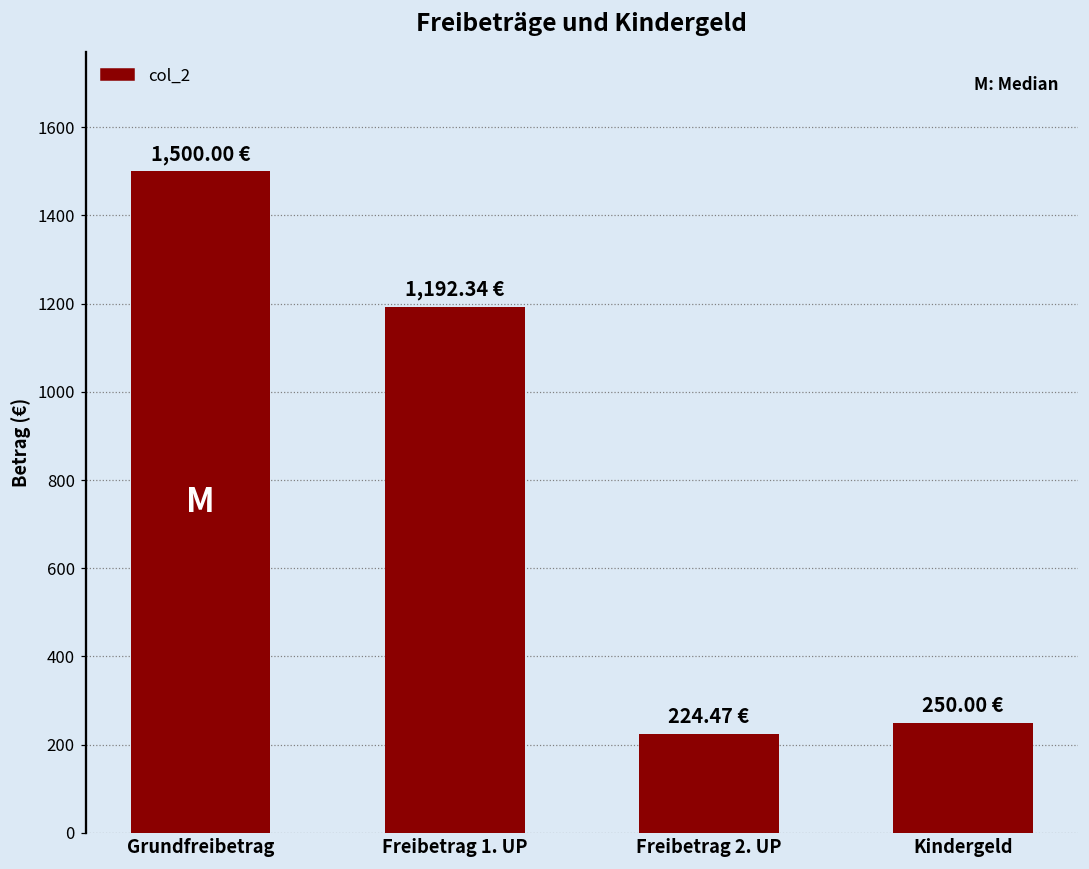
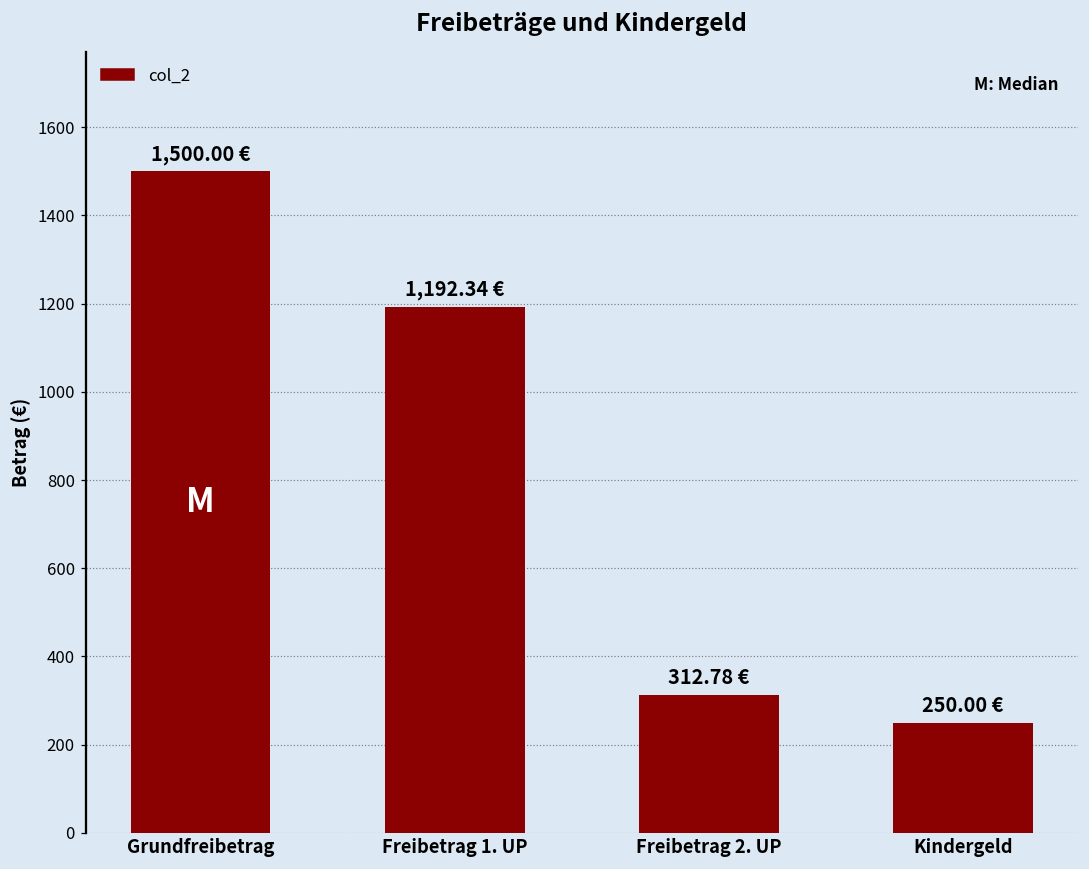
Freibetrag 2. UP: 224.47 -> 312.78
